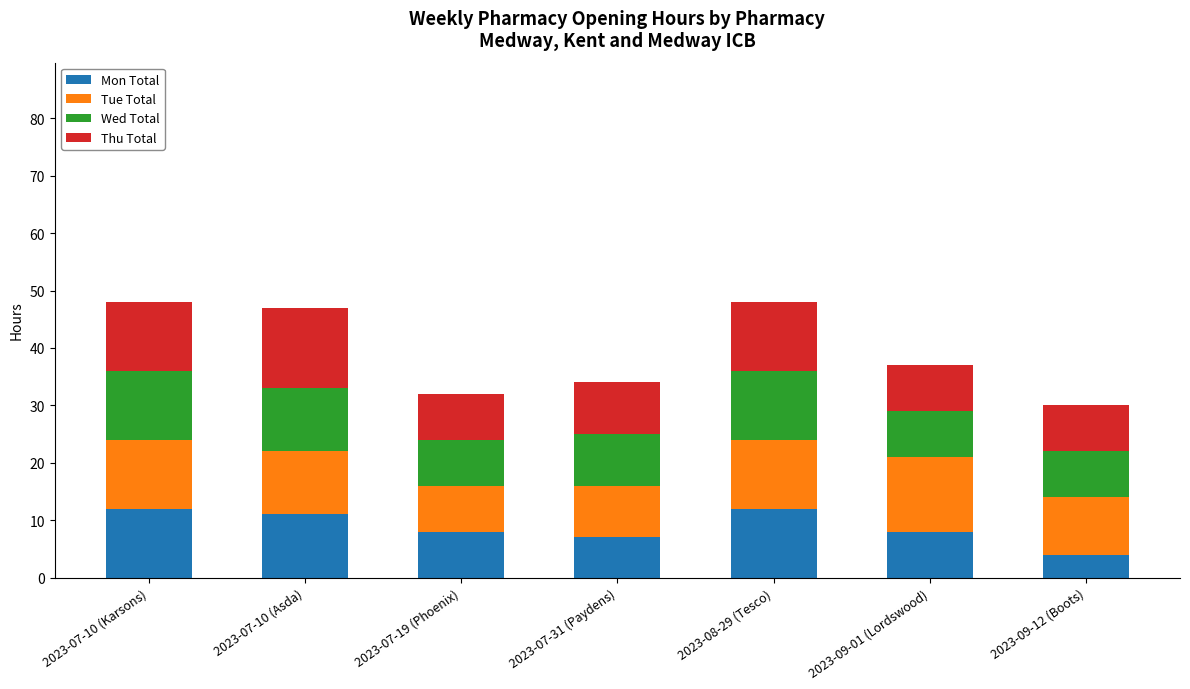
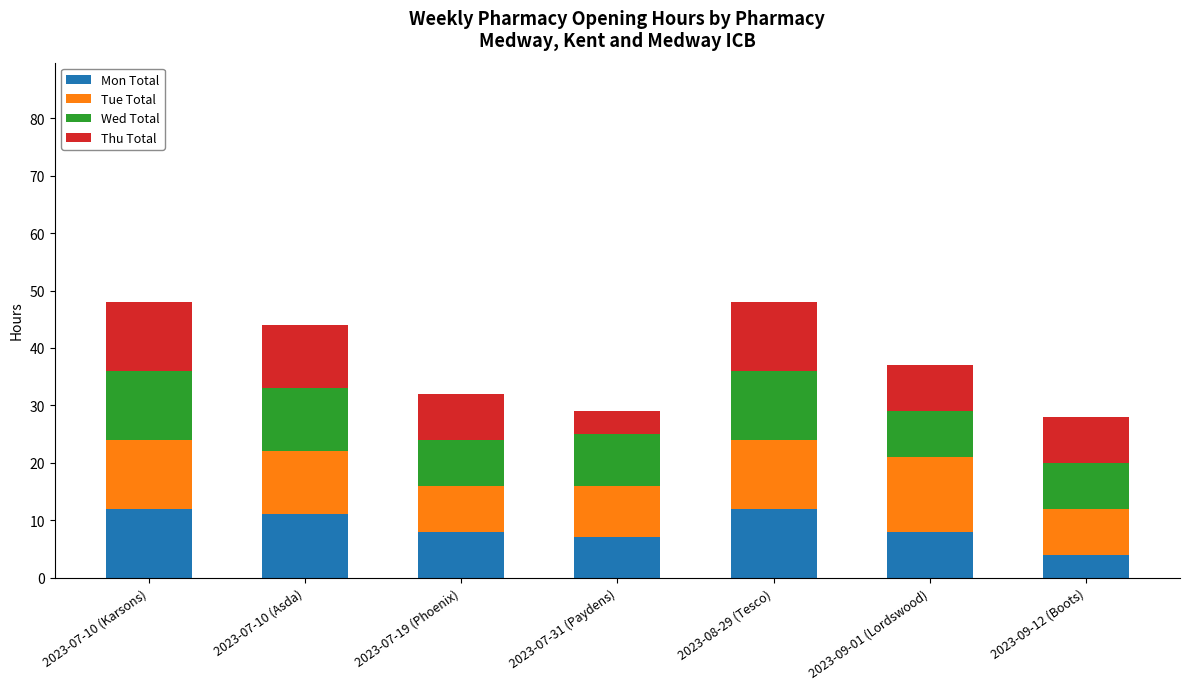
Thu Total, 2023-07-10 (Asda): 14 -> 11
Thu Total, 2023-07-31 (Paydens): 9 -> 4
Tue Total, 2023-09-12 (Boots): 10 -> 8
